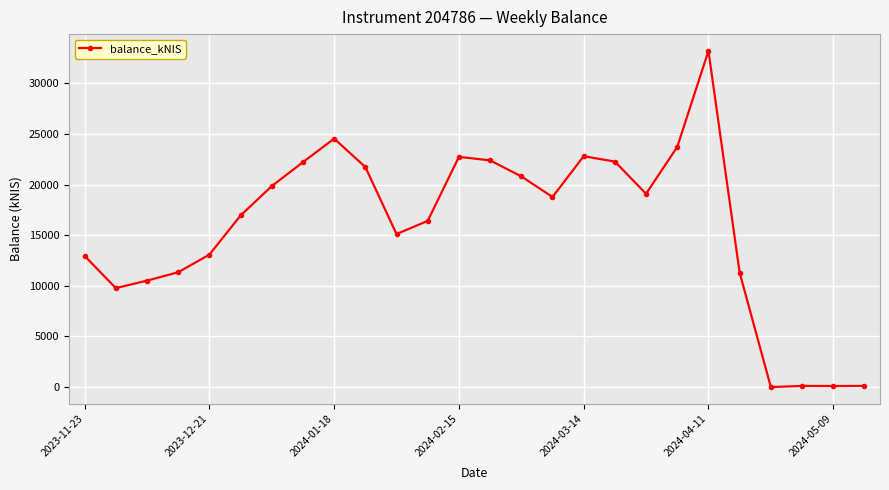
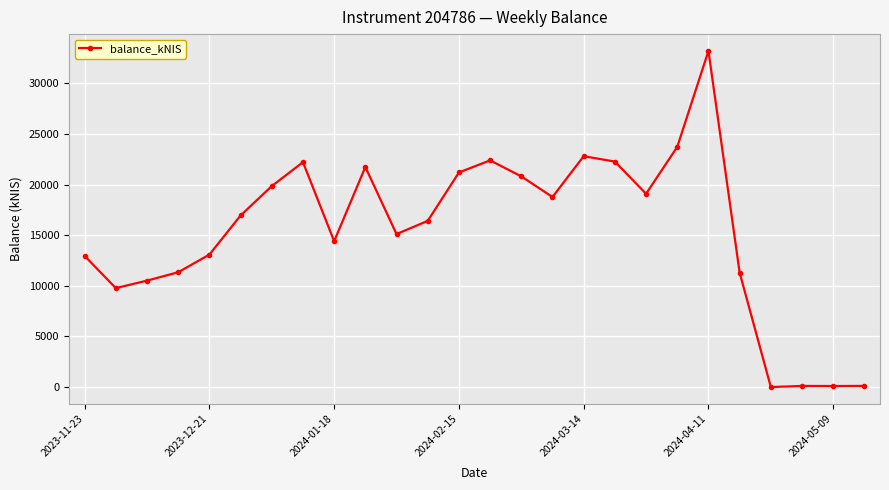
2024-01-18: 24600 -> 14400
2024-02-15: 22700 -> 21200
